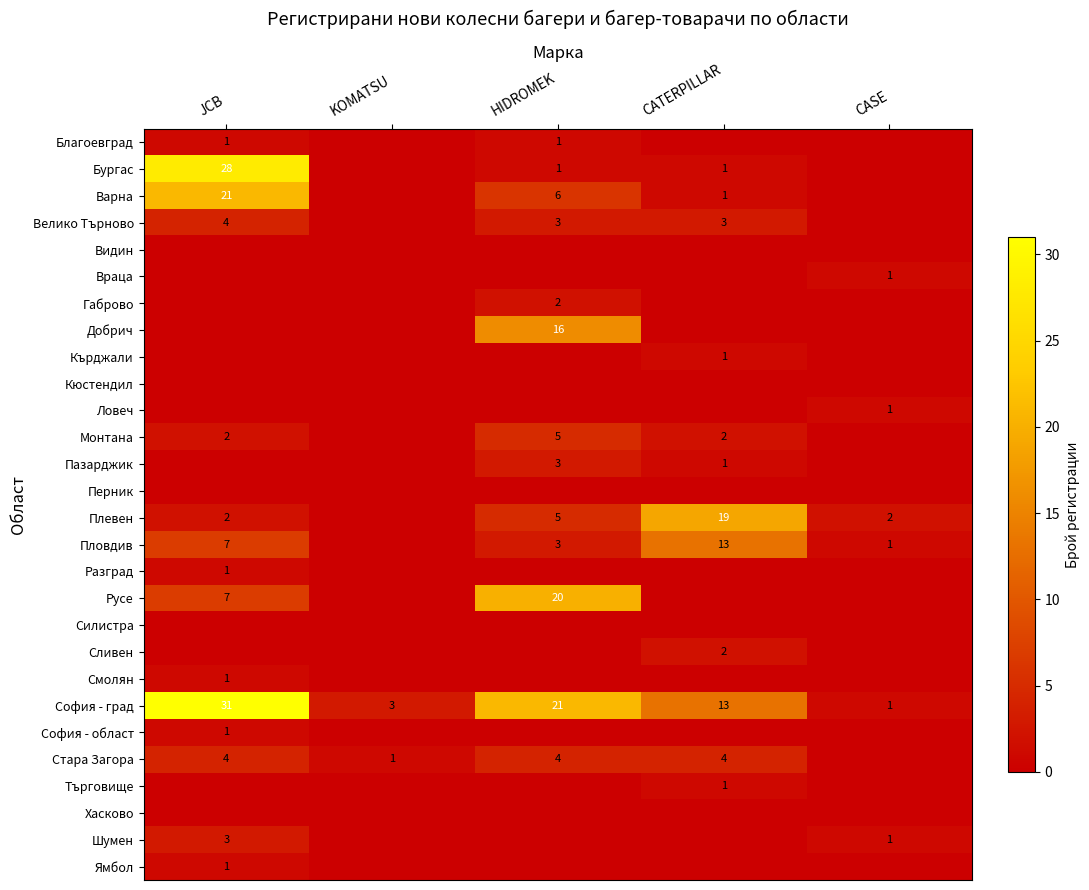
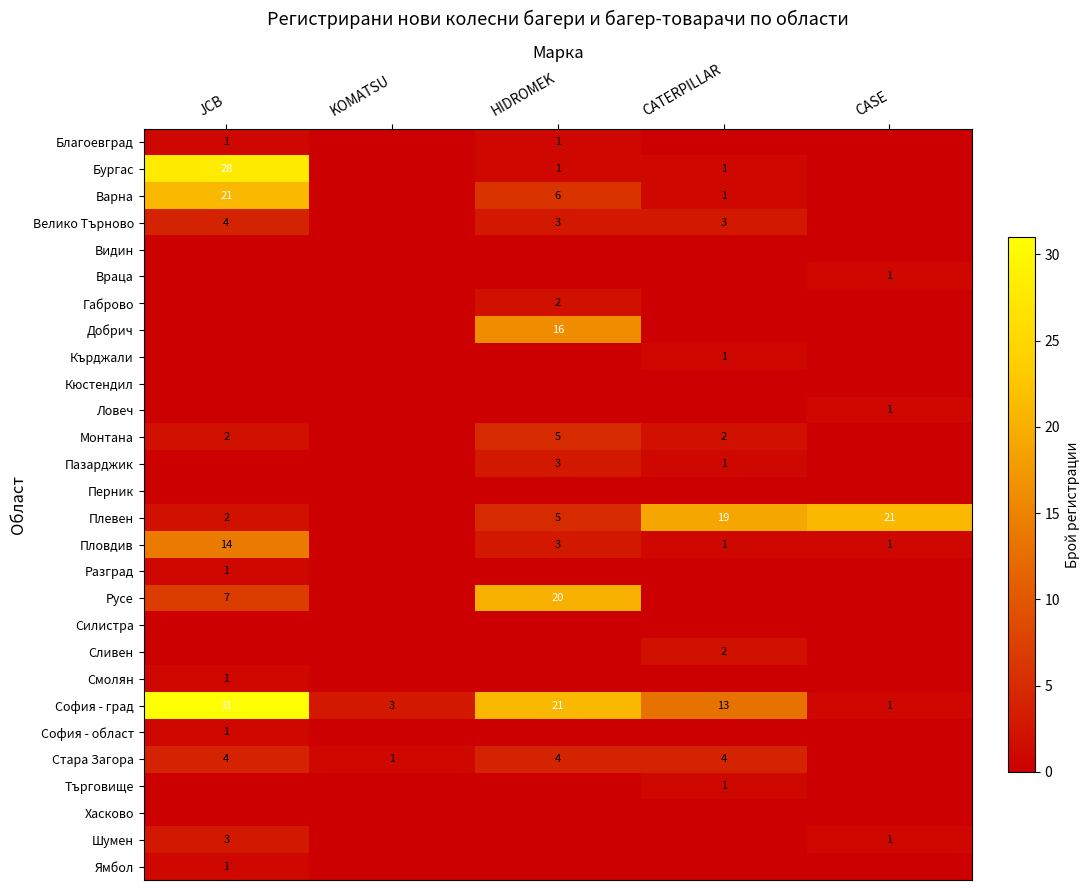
Плевен, CASE: 2 -> 21
Пловдив, JCB: 7 -> 14
Пловдив, CATERPILLAR: 13 -> 1
